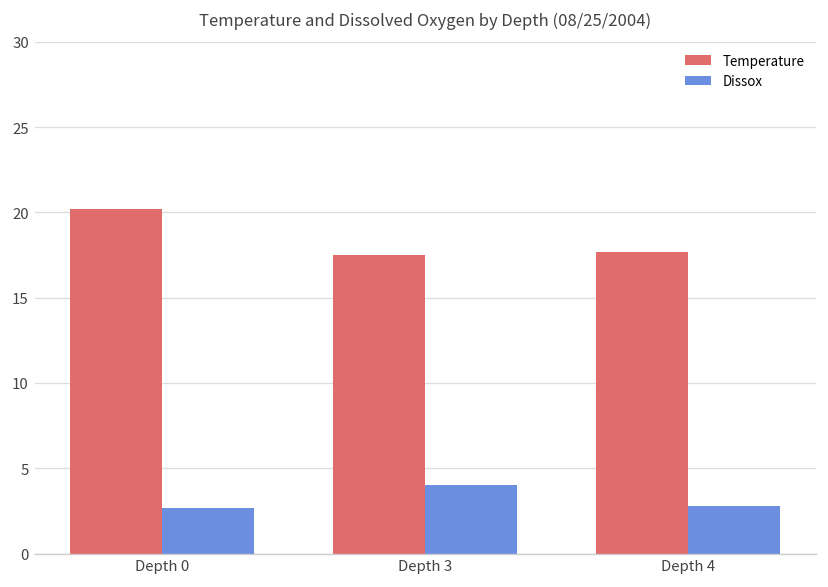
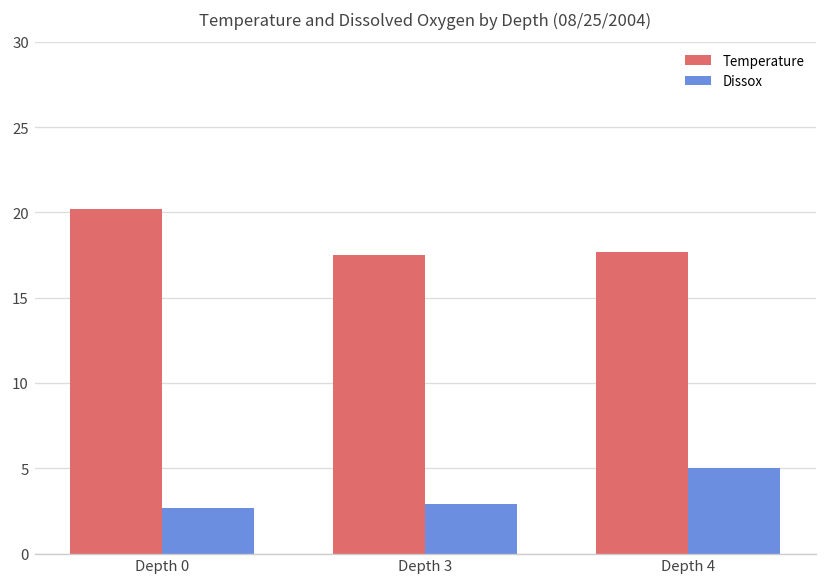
Dissox, Depth 3: 4.0 -> 2.9
Dissox, Depth 4: 2.8 -> 5.0
